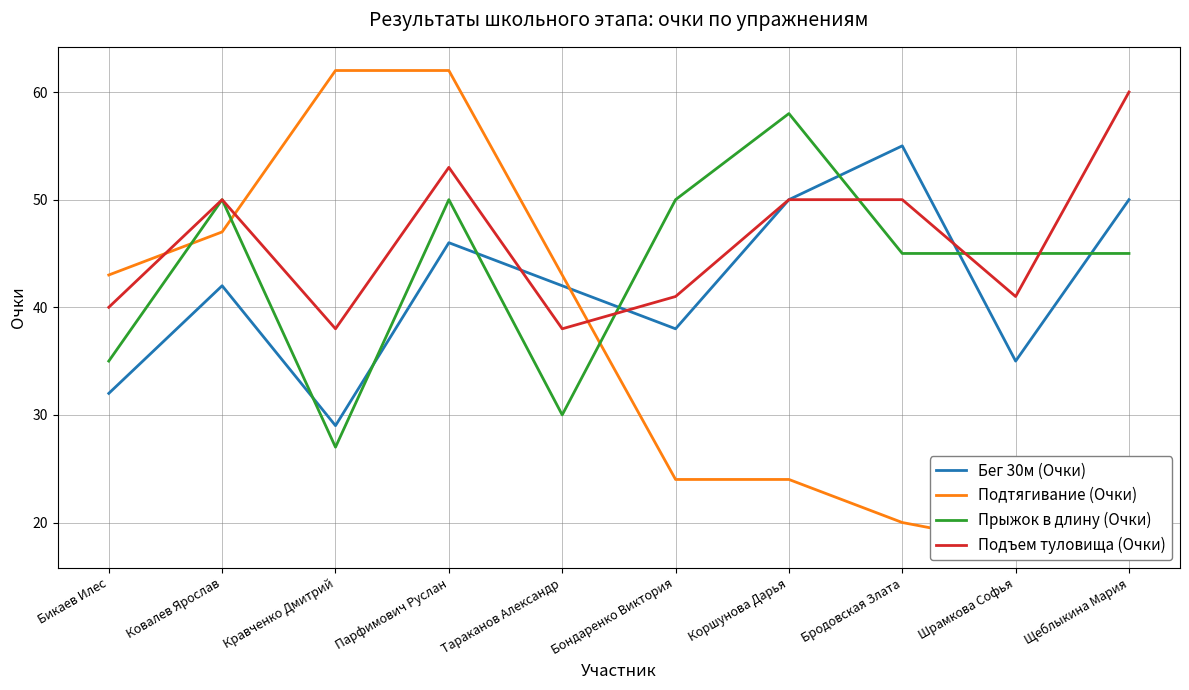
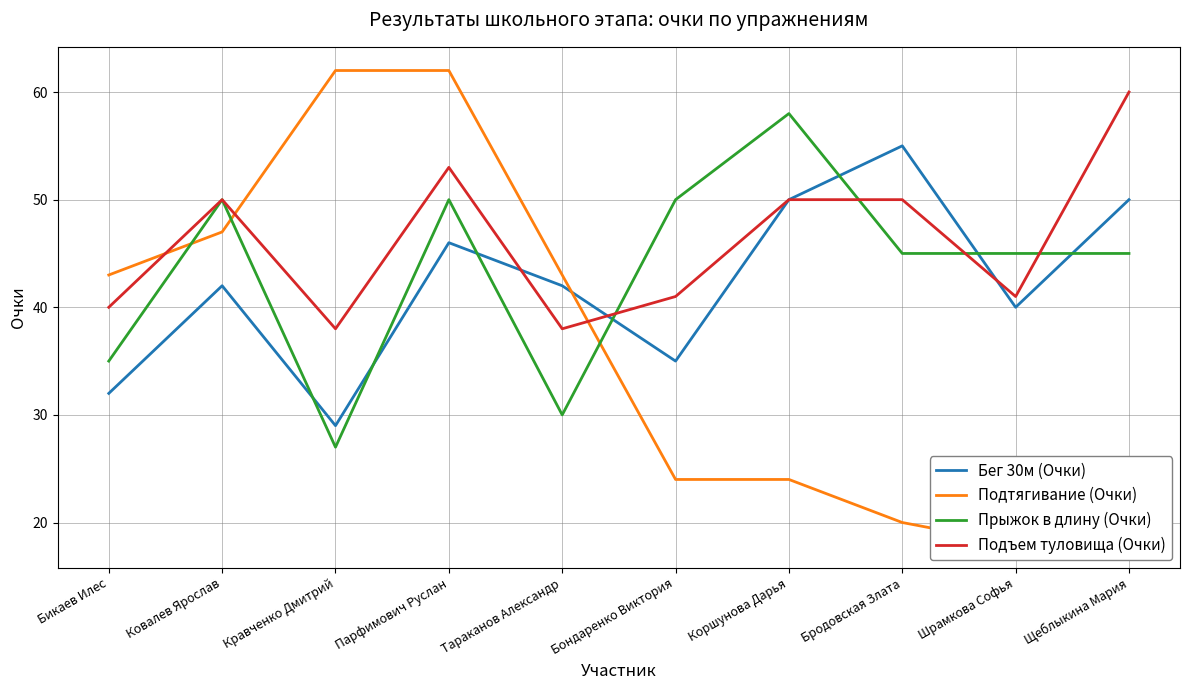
Бег 30м (Очки), Бондаренко Виктория: 38 -> 35
Бег 30м (Очки), Шрамкова Софья: 35 -> 40
